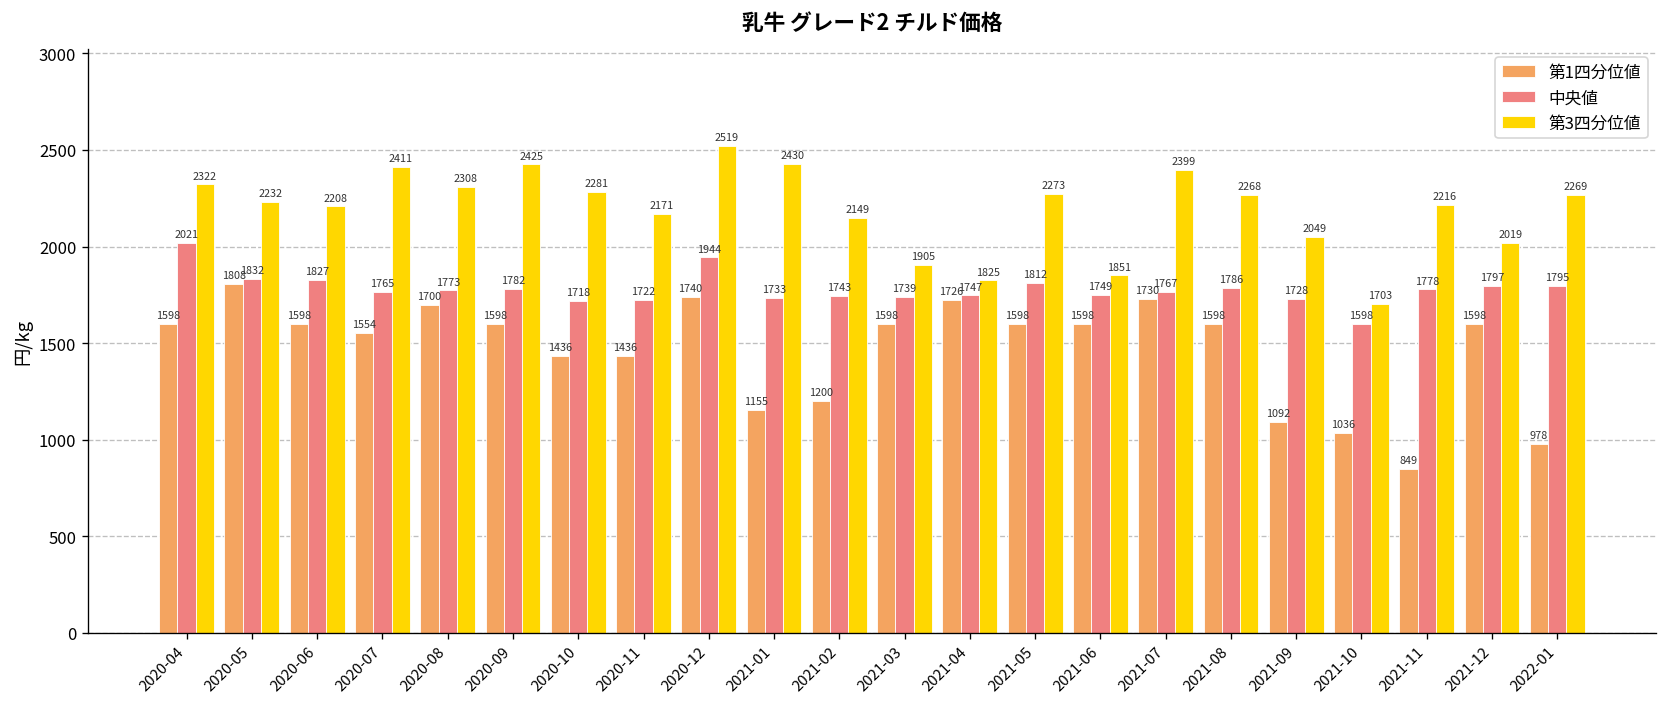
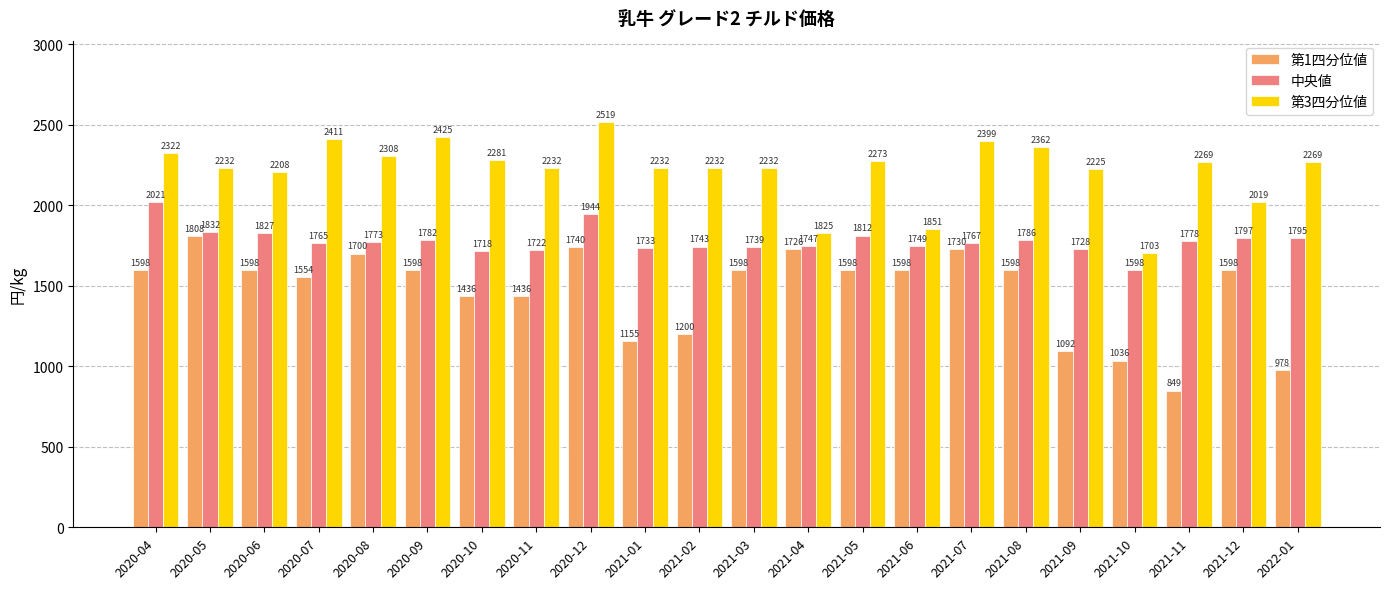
第3四分位値, 2020-11: 2171 -> 2232
第3四分位値, 2021-01: 2430 -> 2232
第3四分位値, 2021-02: 2149 -> 2232
第3四分位値, 2021-03: 1905 -> 2232
第3四分位値, 2021-08: 2268 -> 2362
第3四分位値, 2021-09: 2049 -> 2225
第3四分位値, 2021-11: 2216 -> 2269
